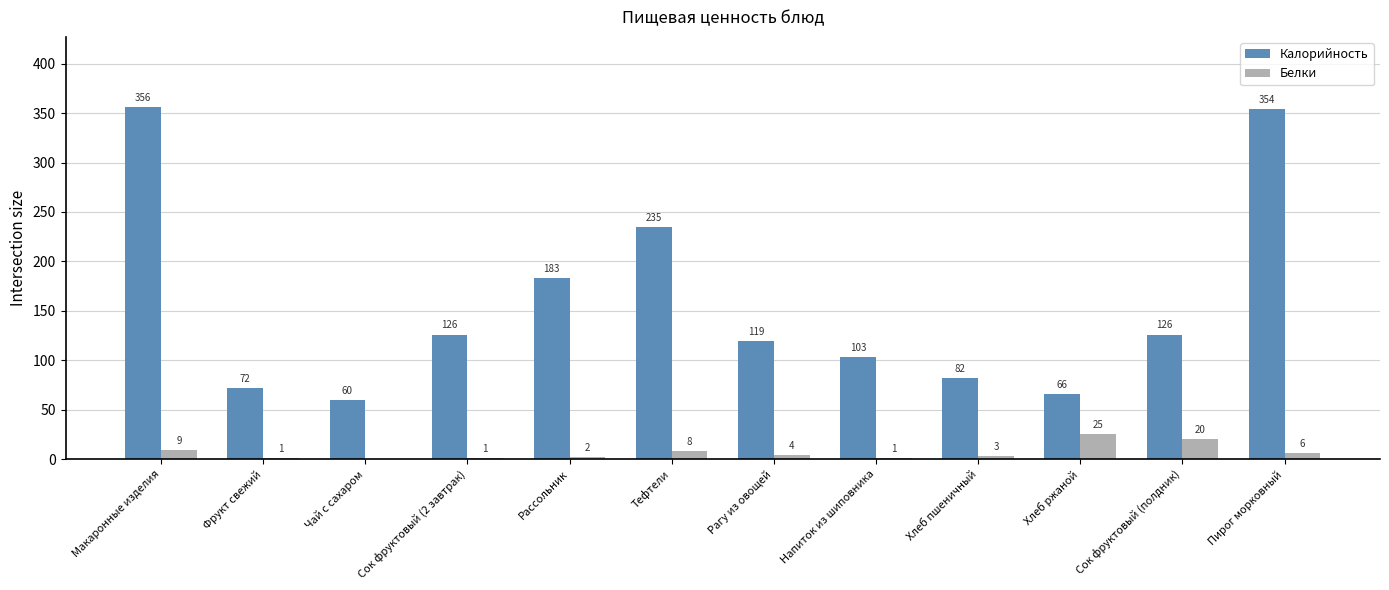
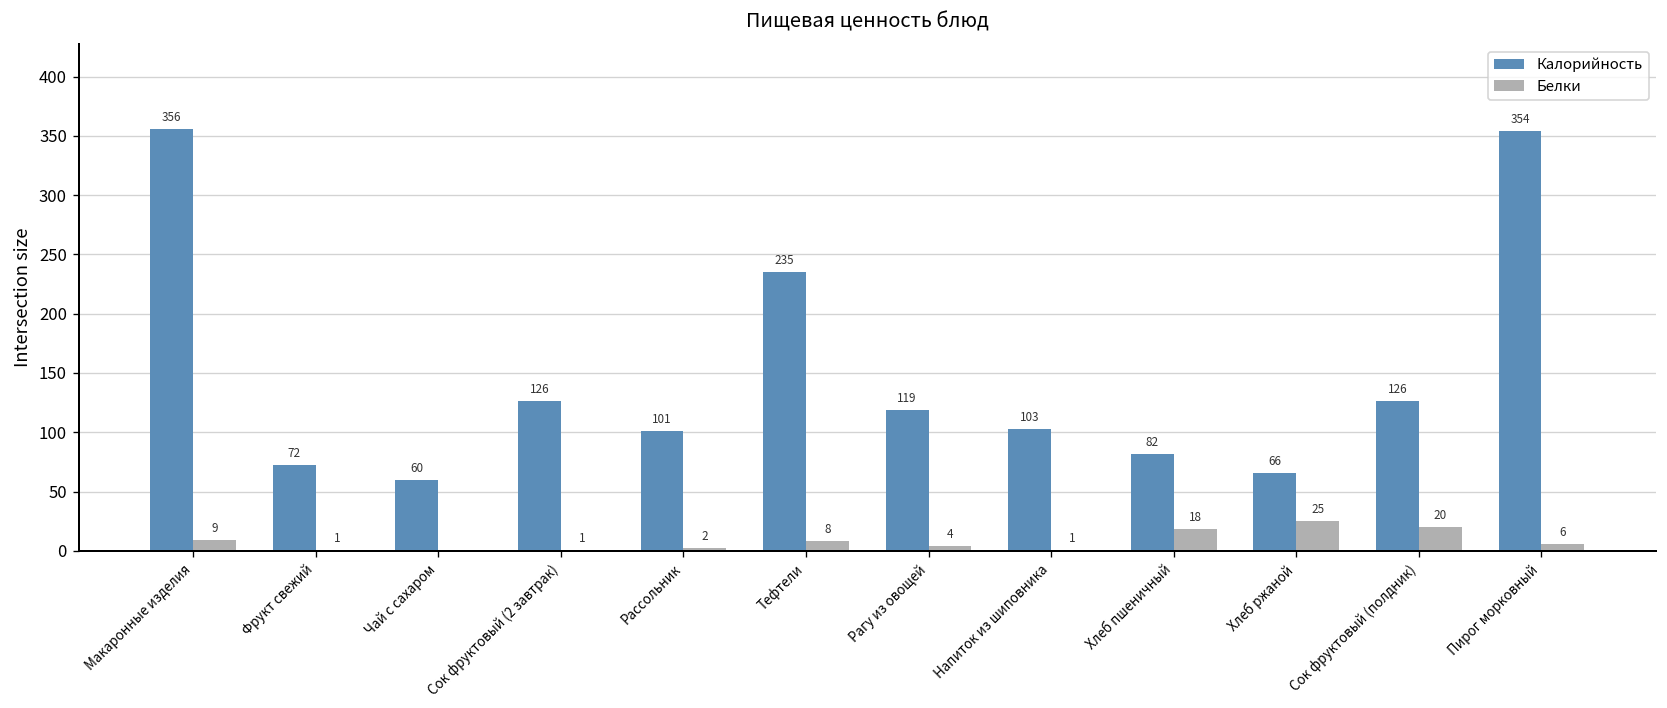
Калорийность, Рассольник: 183 -> 101
Белки, Хлеб пшеничный: 3 -> 18
